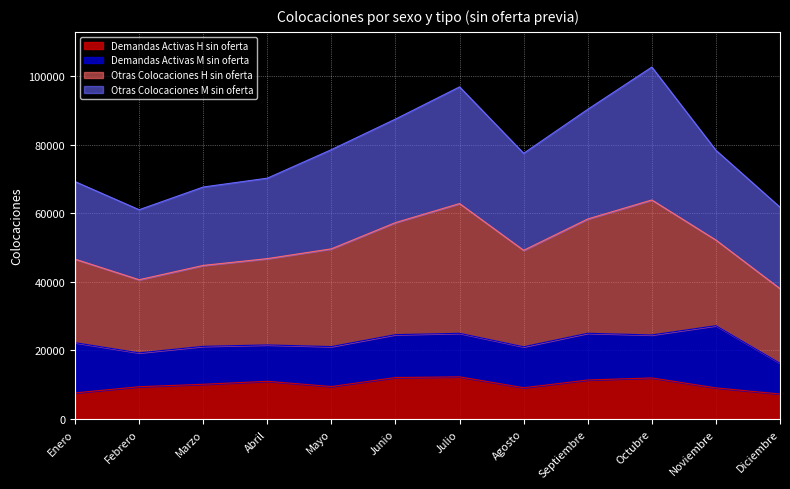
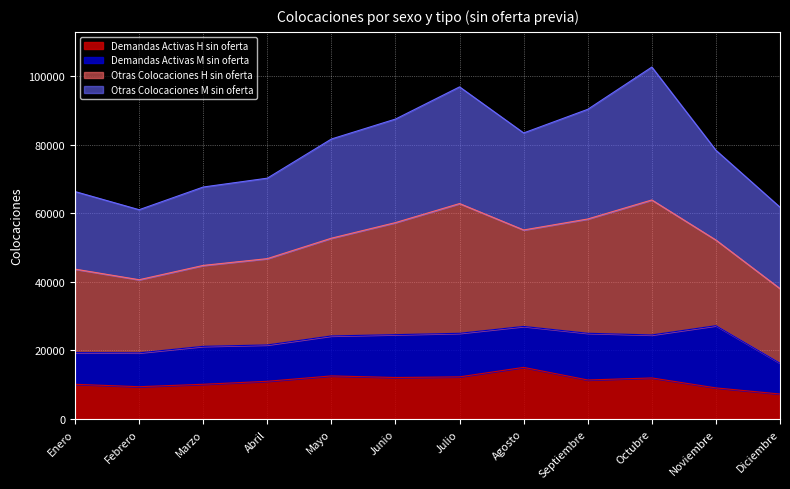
Demandas Activas H sin oferta, Enero: 8000 -> 10000
Demandas Activas M sin oferta, Enero: 15000 -> 9000
Demandas Activas H sin oferta, Mayo: 9000 -> 13000
Demandas Activas H sin oferta, Agosto: 9000 -> 15000
